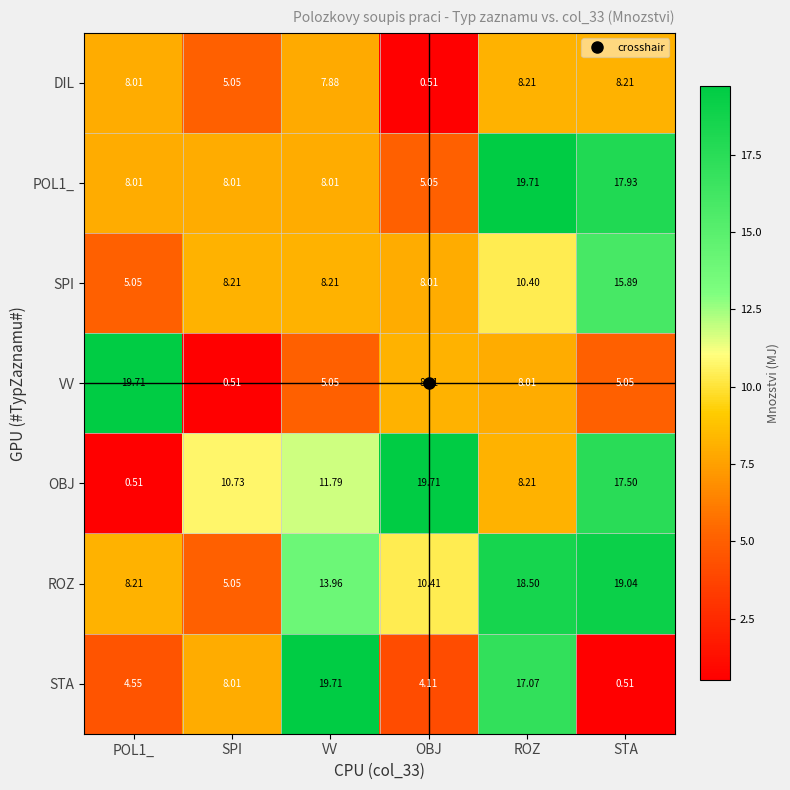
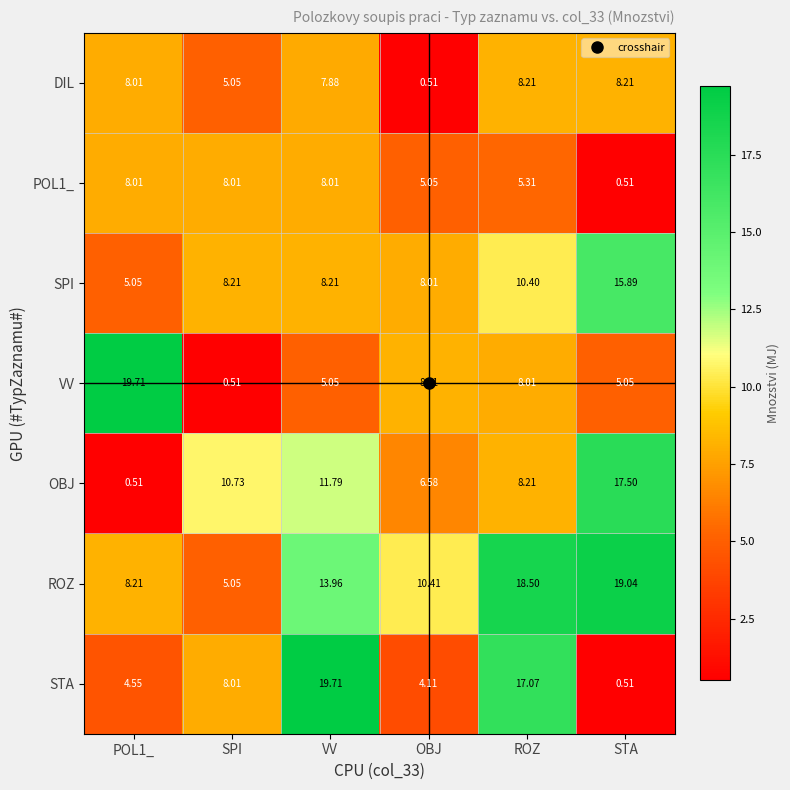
POL1_, ROZ: 19.71 -> 5.31
POL1_, STA: 17.93 -> 0.51
OBJ, OBJ: 19.71 -> 6.58
